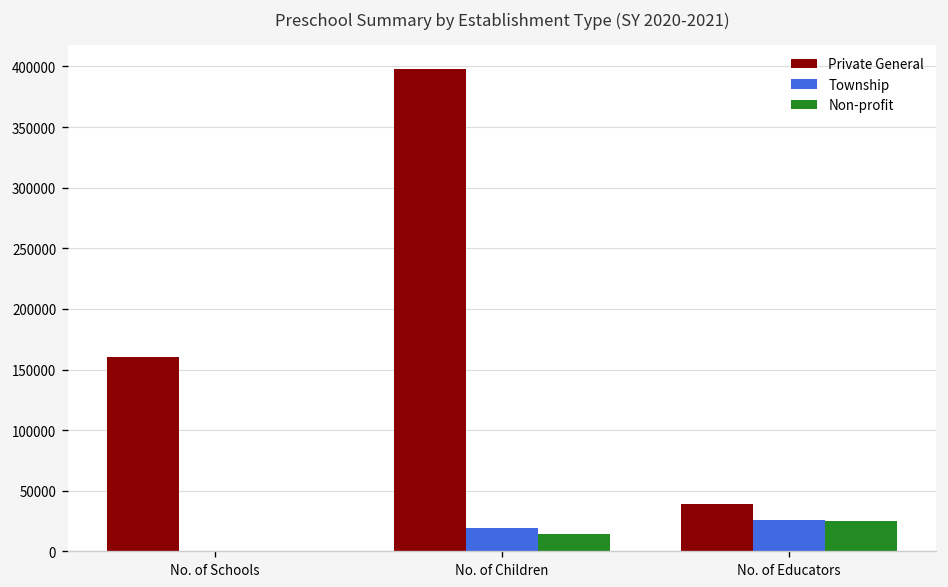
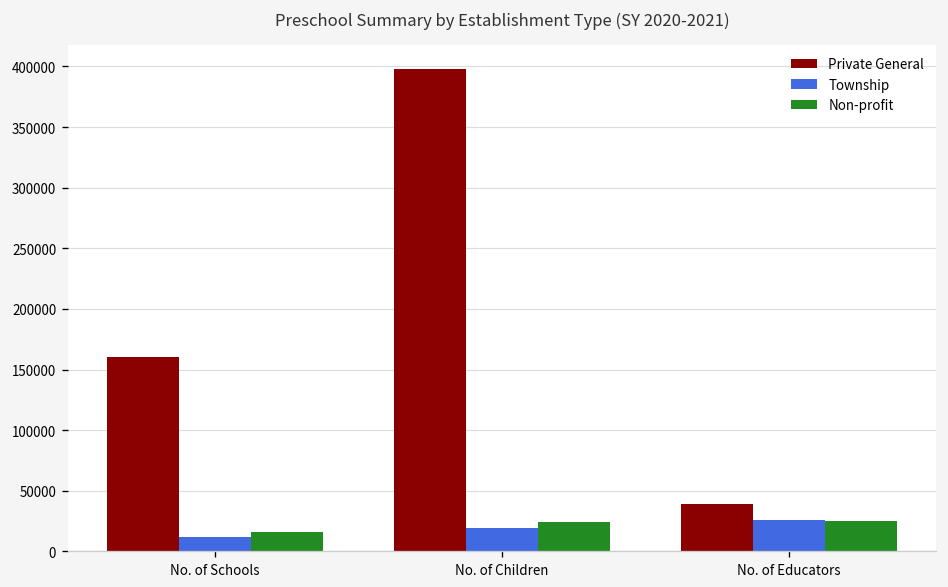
Township, No. of Schools: 0 -> 12000
Non-profit, No. of Schools: 0 -> 16000
Non-profit, No. of Children: 14000 -> 24000
